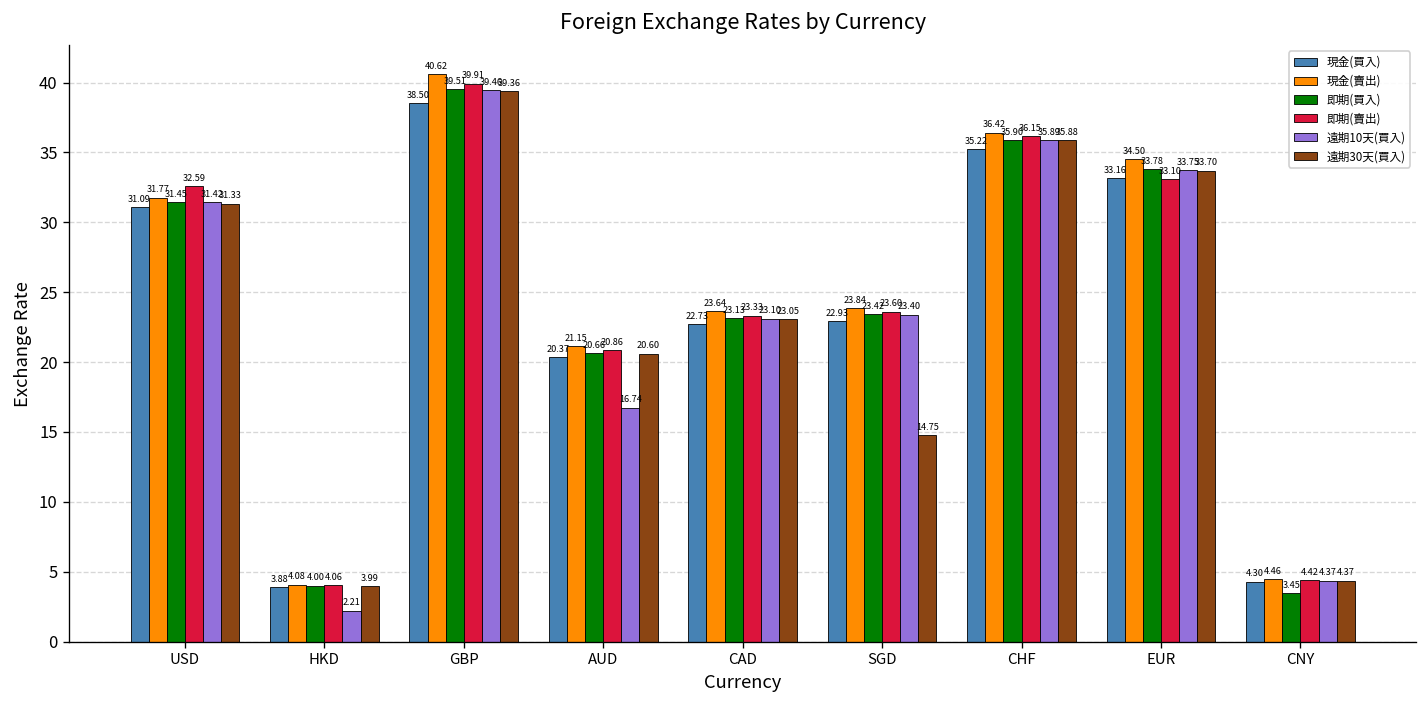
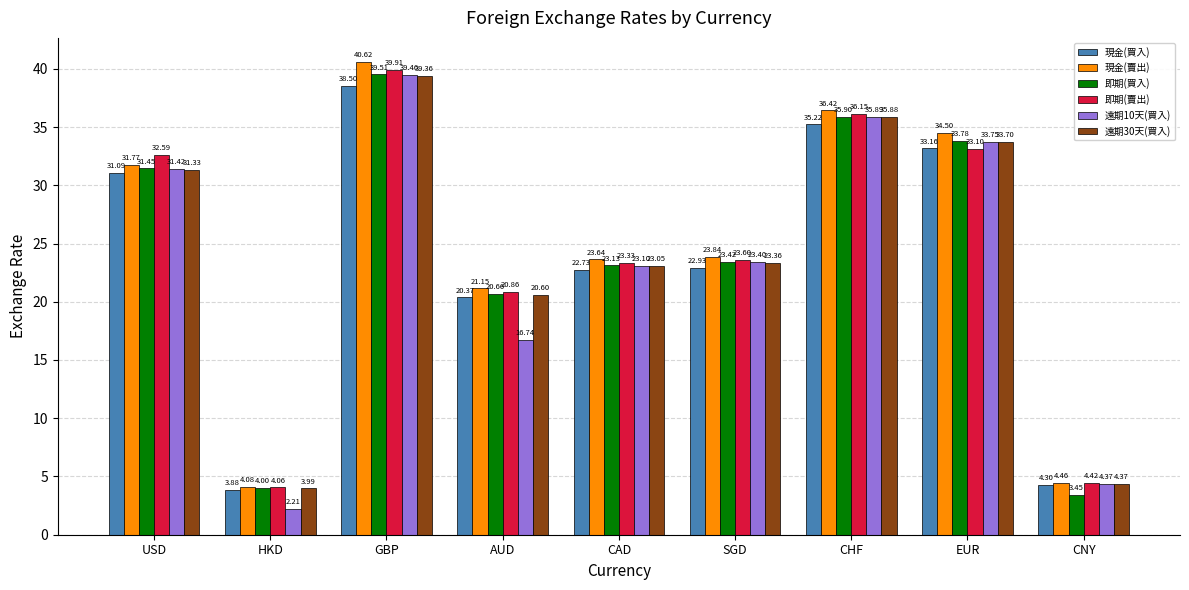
遠期30天(買入), SGD: 14.75 -> 23.36
